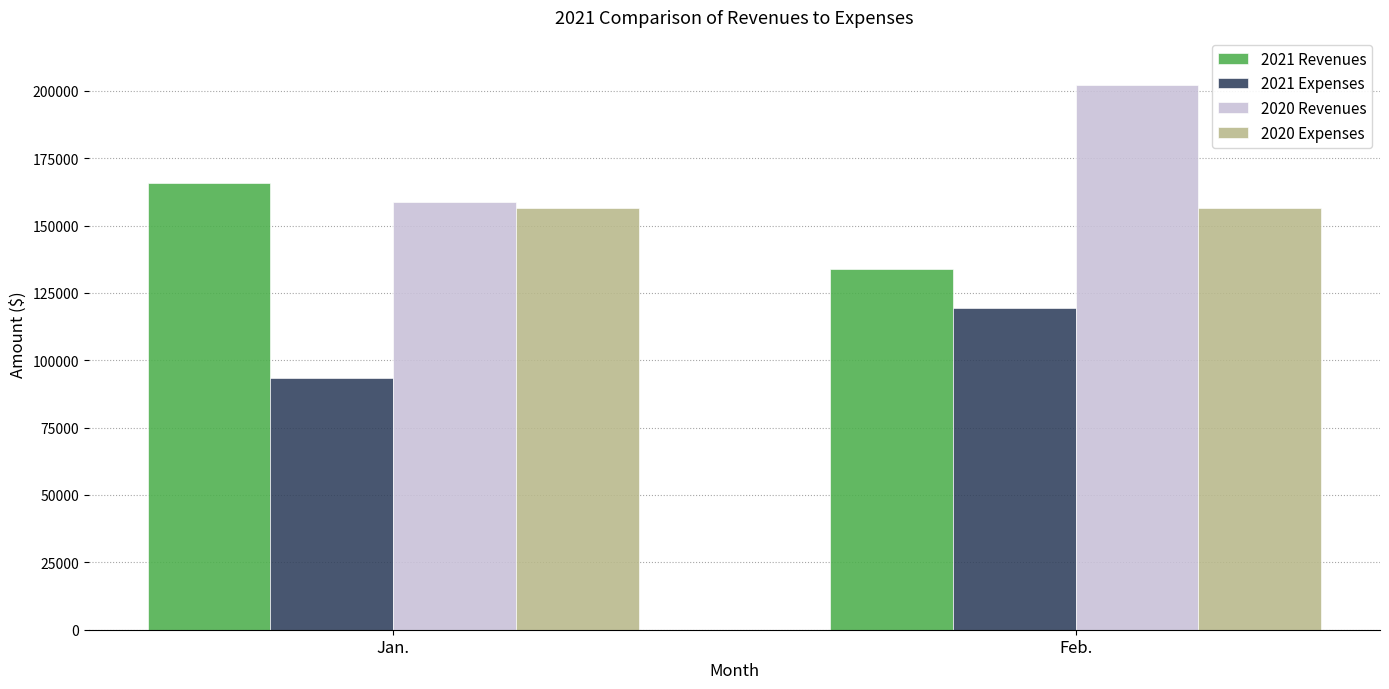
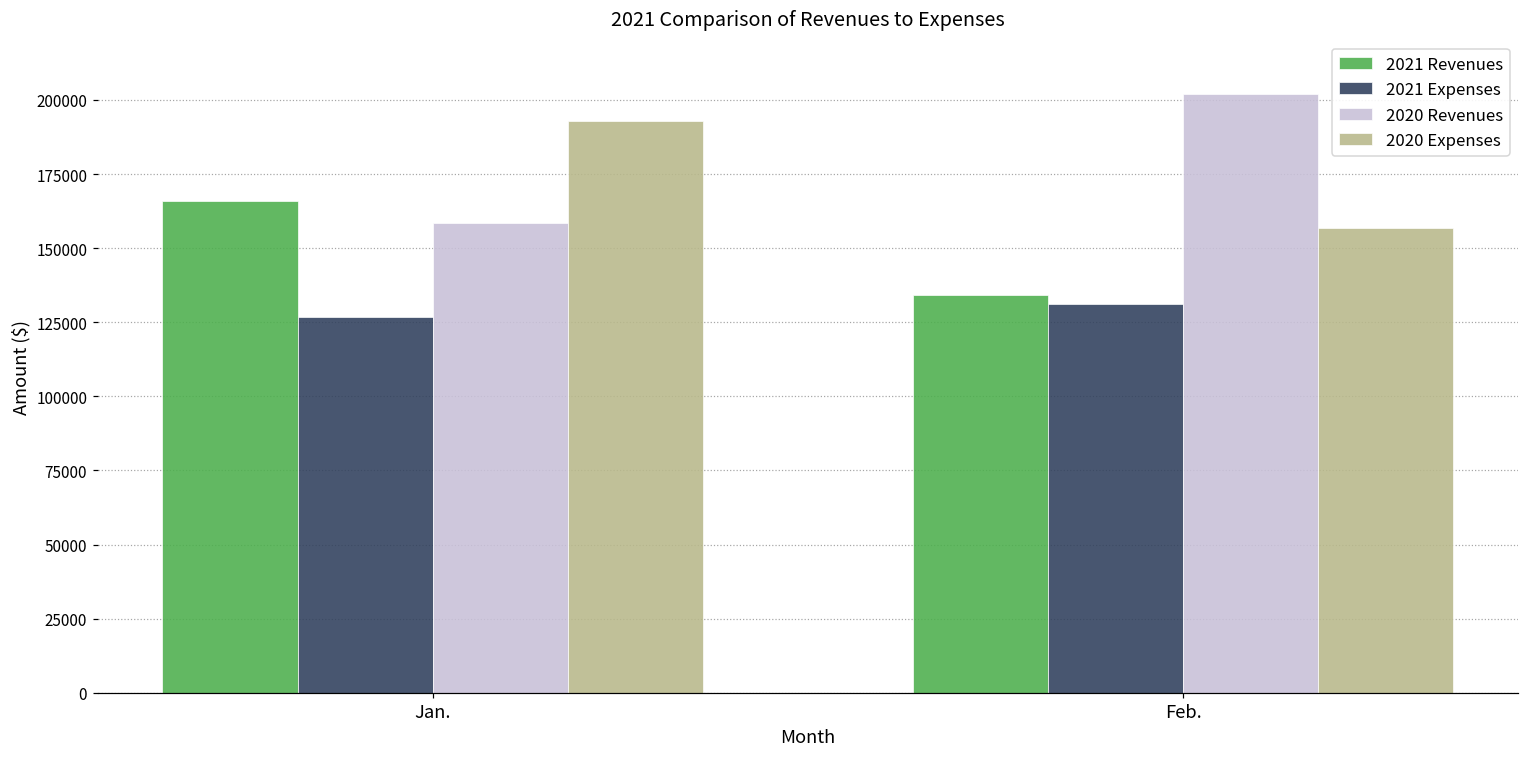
2021 Expenses, Jan.: 93000 -> 127000
2020 Expenses, Jan.: 157000 -> 193000
2021 Expenses, Feb.: 119000 -> 131000
